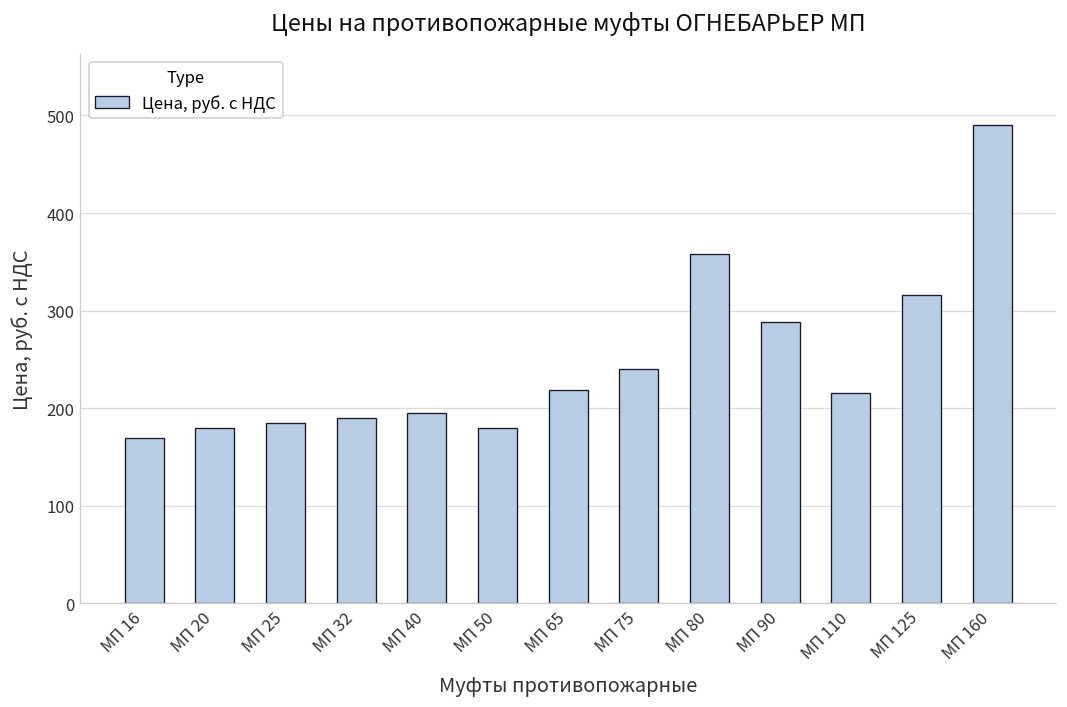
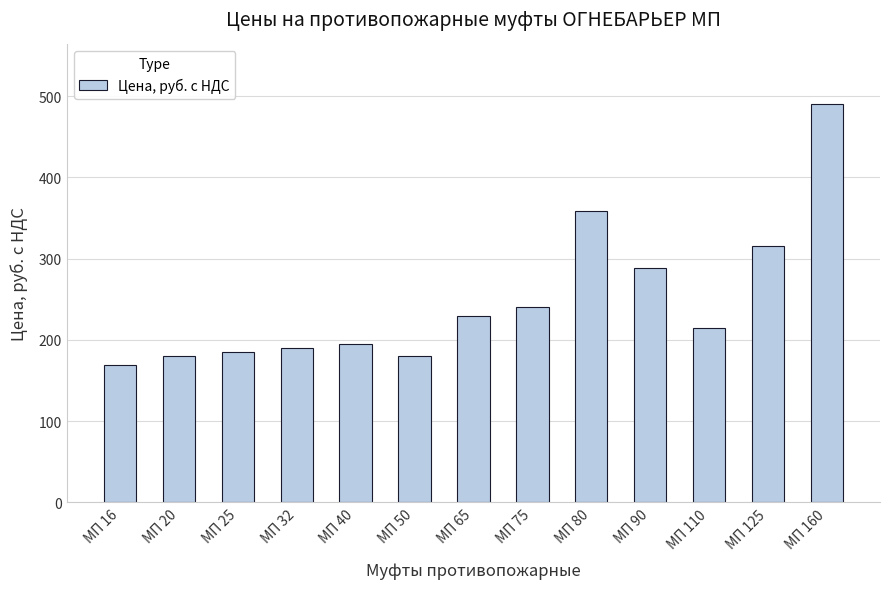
МП 65: 220 -> 230
